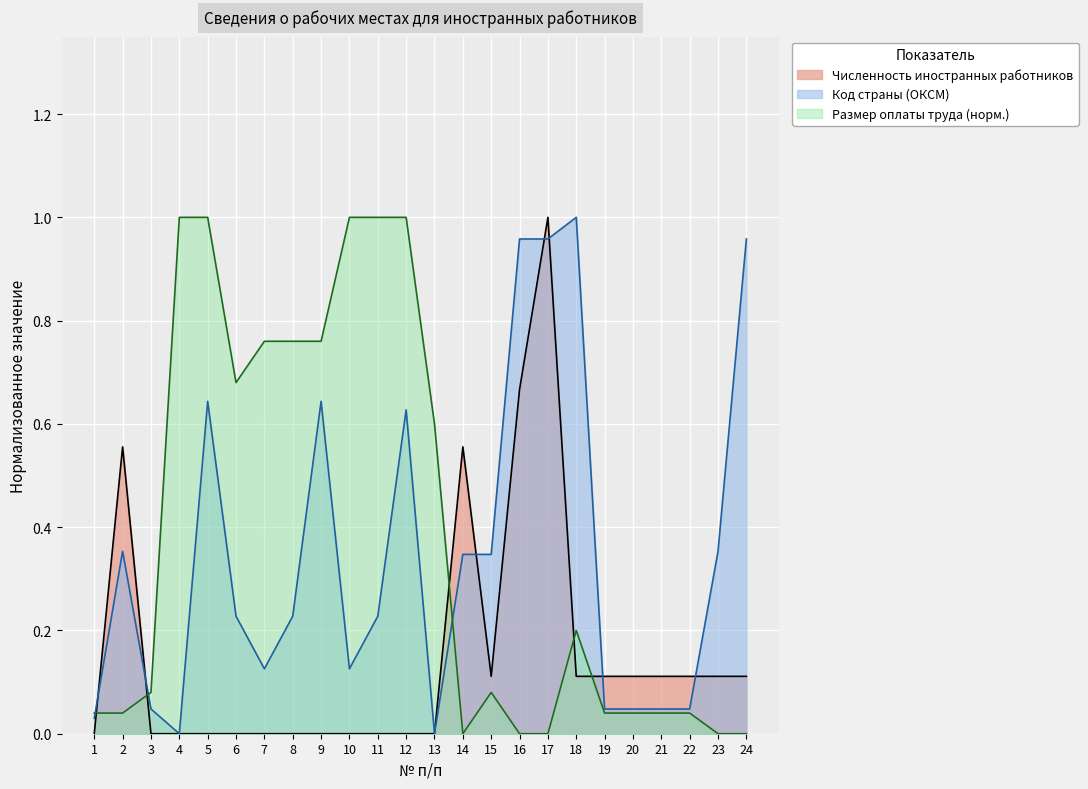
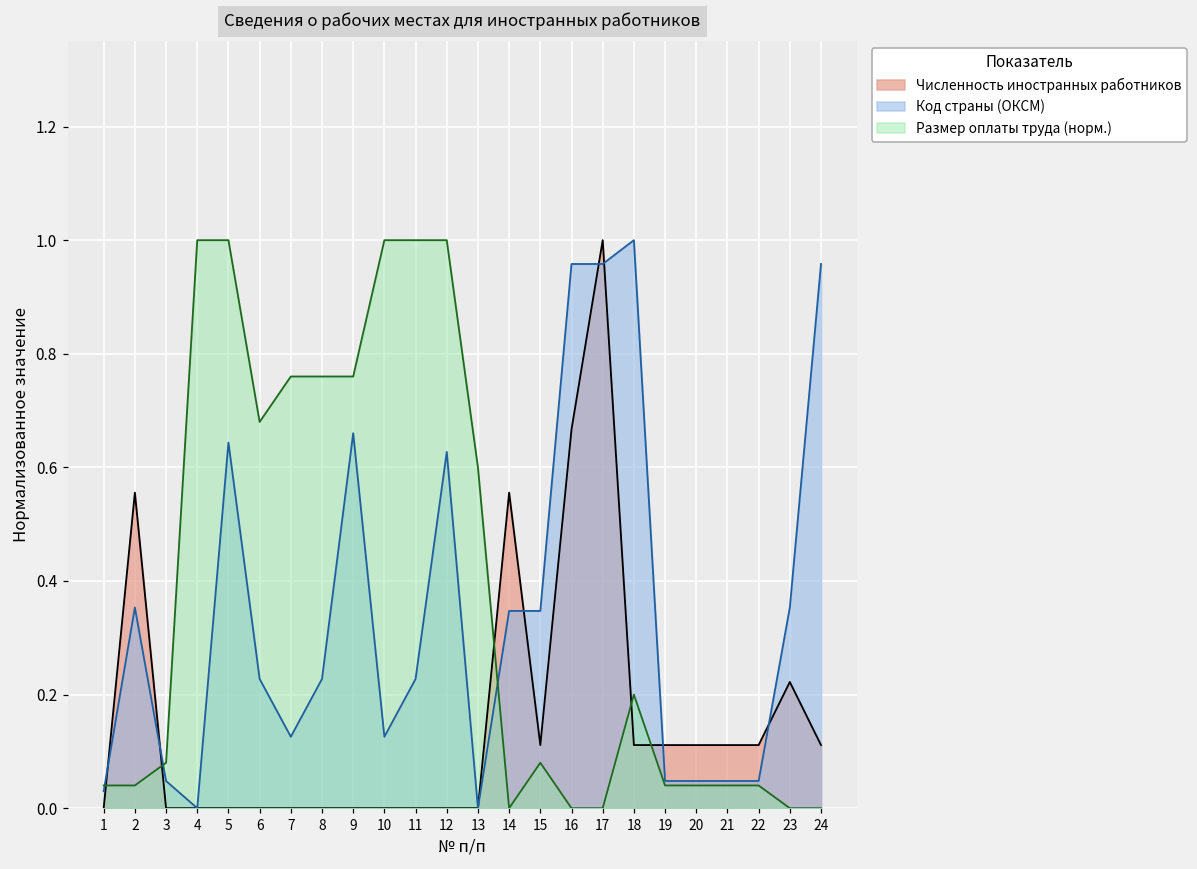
Код страны (ОКСМ), 9: 0.64 -> 0.66
Численность иностранных работников, 23: 0.11 -> 0.22
